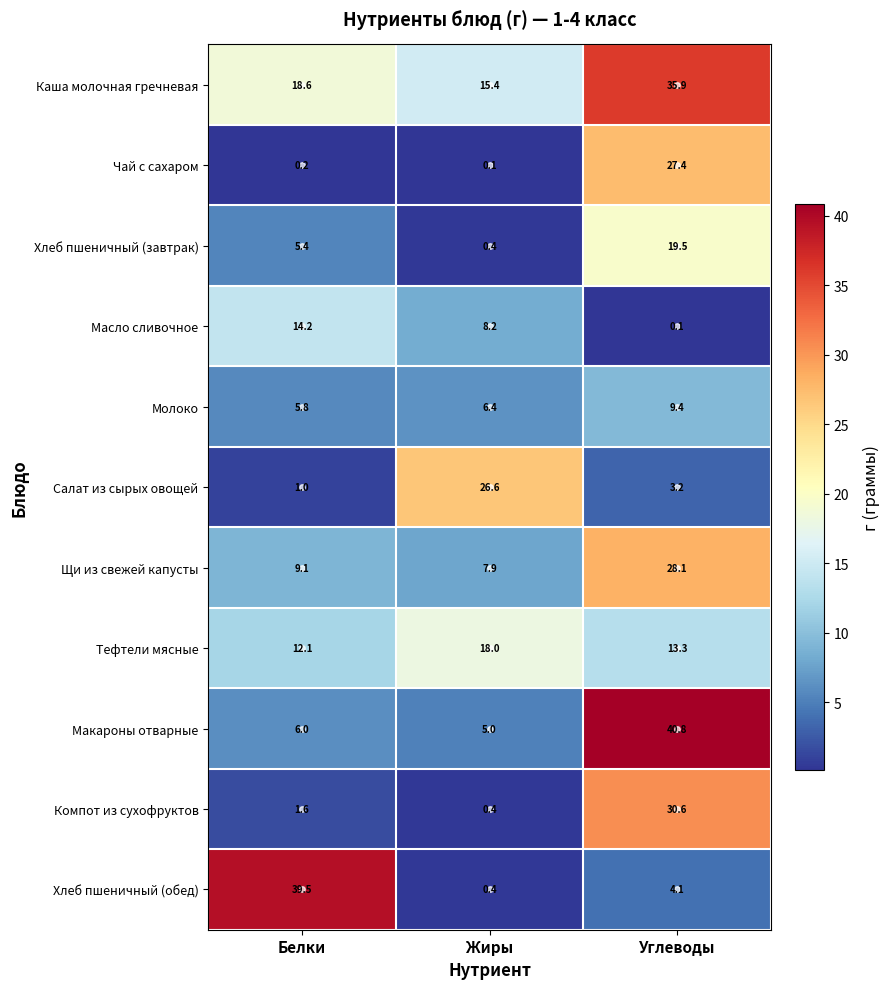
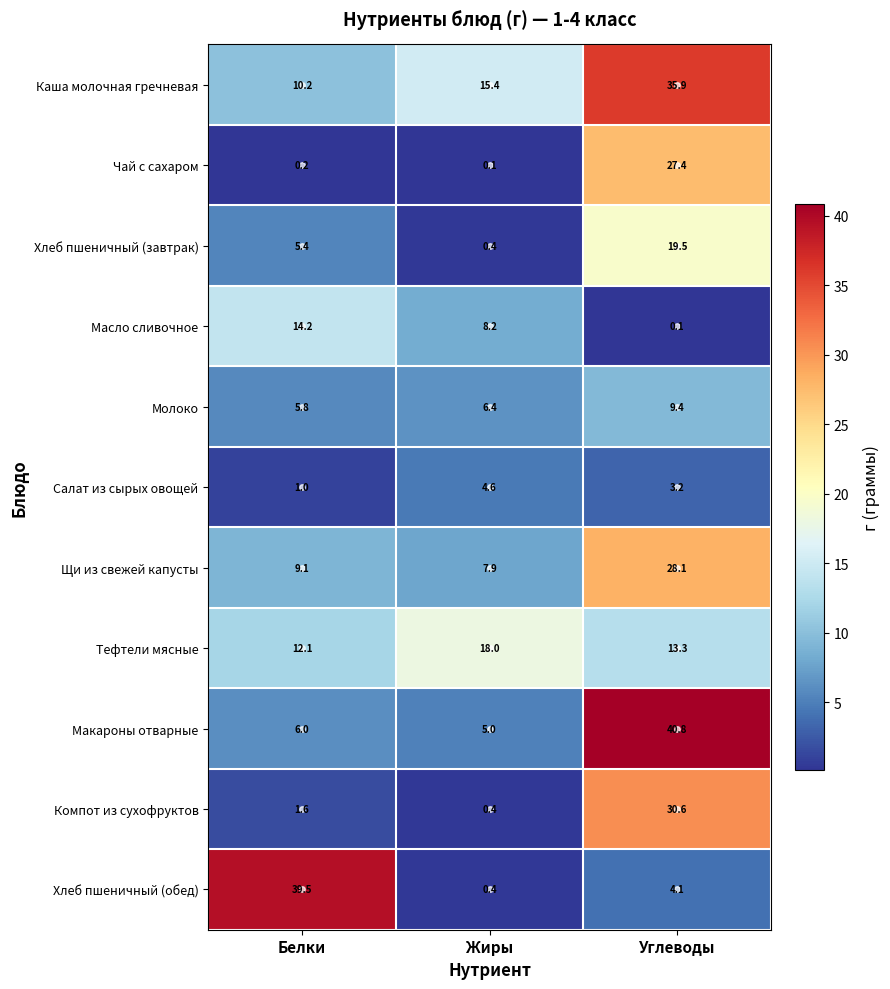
Каша молочная гречневая, Белки: 18.6 -> 10.2
Салат из сырых овощей, Жиры: 26.6 -> 4.6
